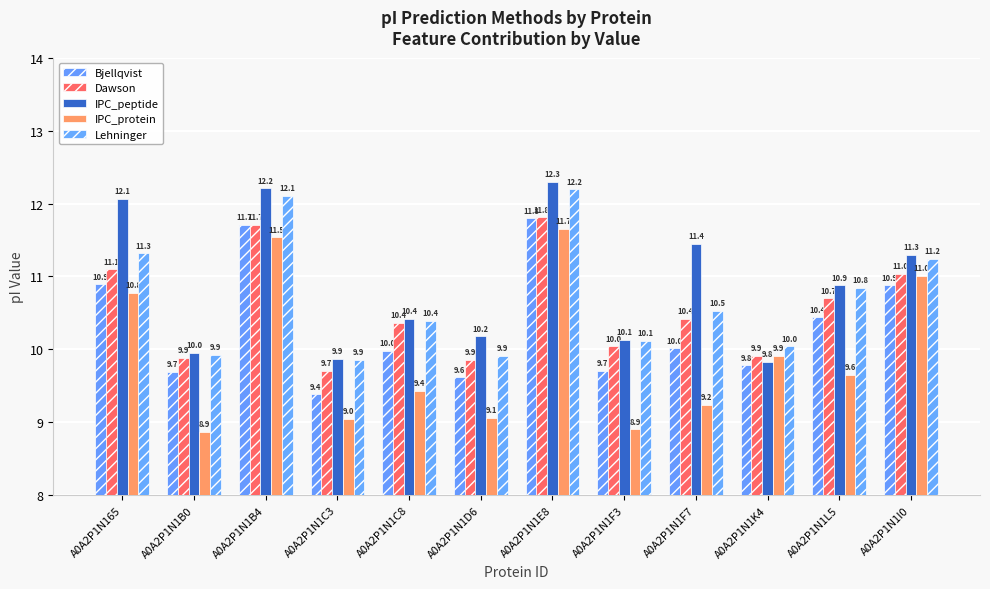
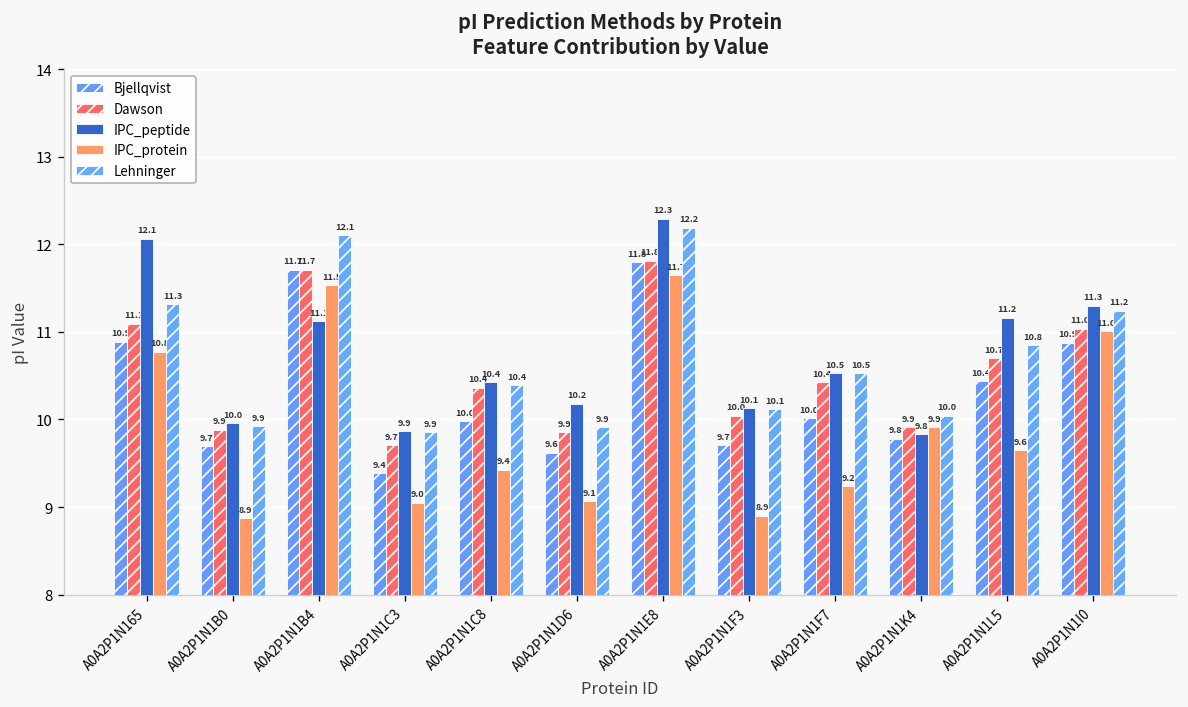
IPC_peptide, A0A2P1N1B4: 12.2 -> 11.1
IPC_peptide, A0A2P1N1F7: 11.4 -> 10.5
IPC_peptide, A0A2P1N1L5: 10.9 -> 11.2
